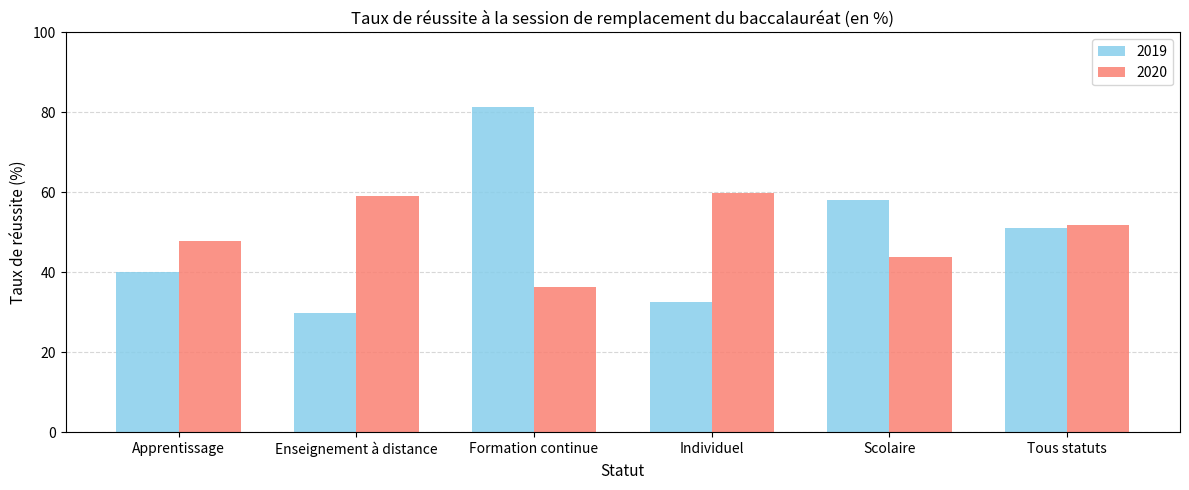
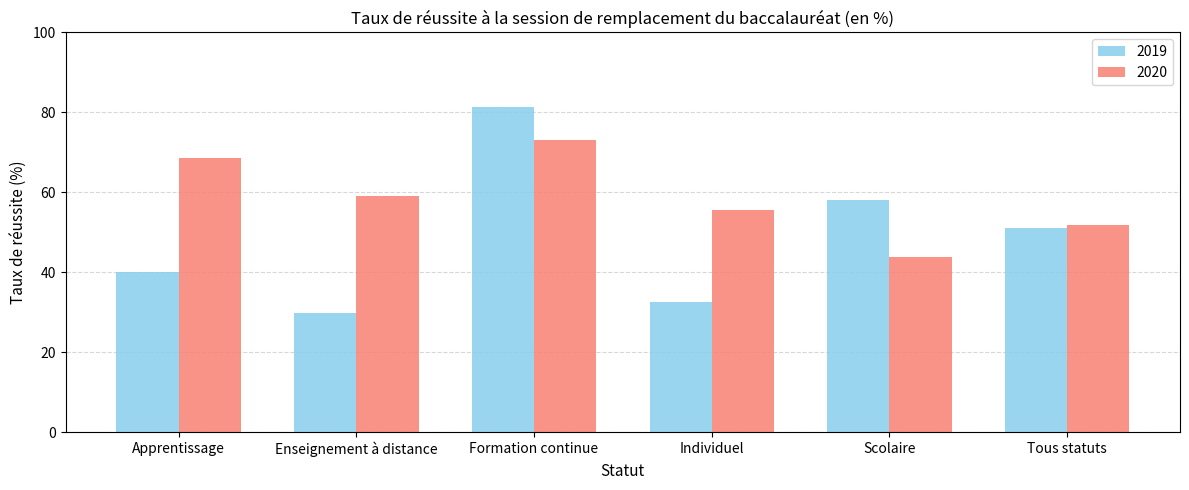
2020, Apprentissage: 48 -> 69
2020, Formation continue: 36 -> 73
2020, Individuel: 60 -> 55
